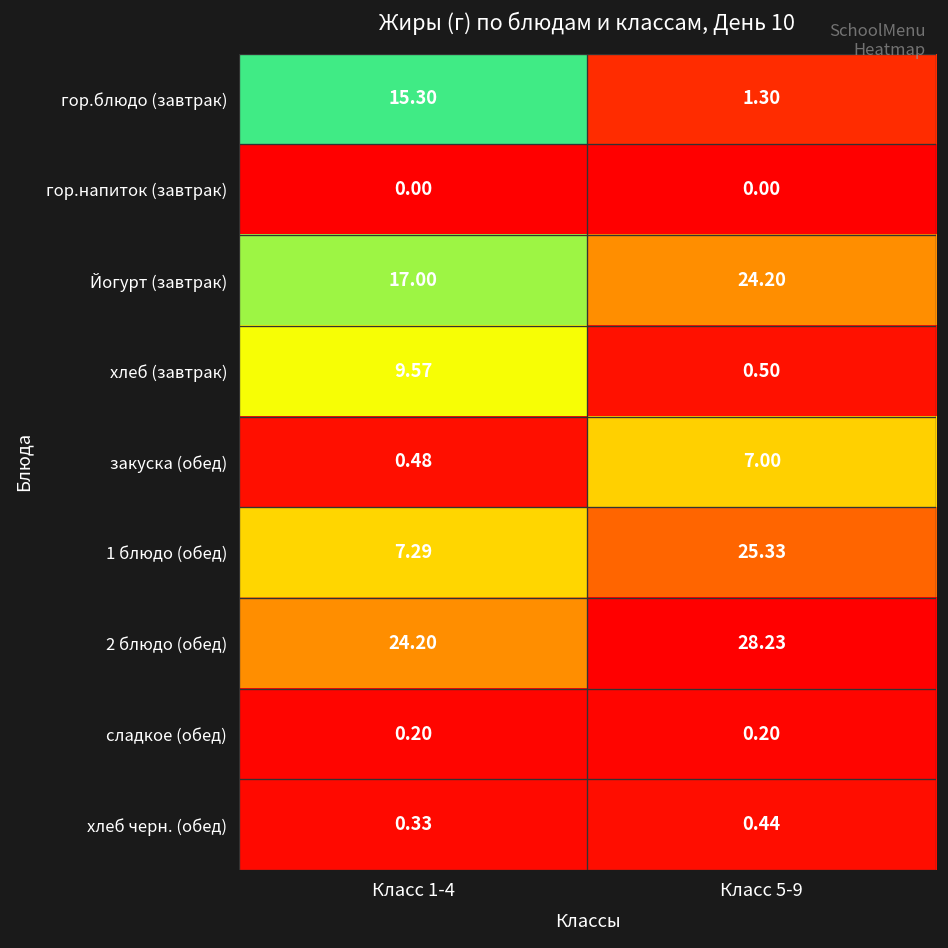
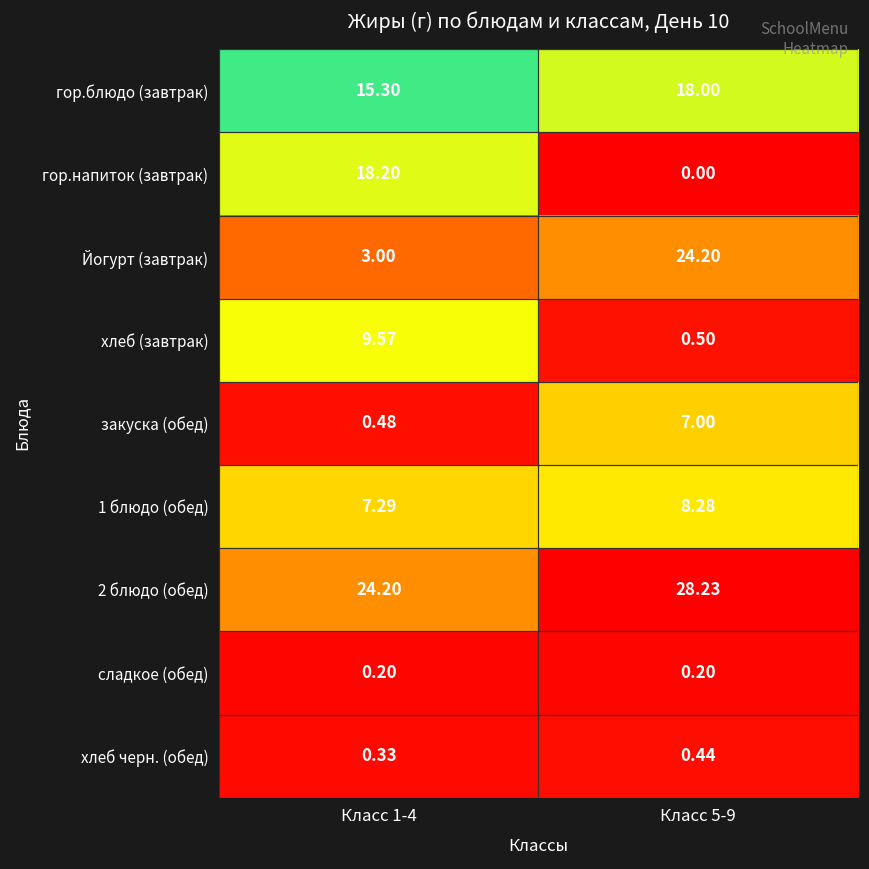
гор.блюдо (завтрак), Класс 5-9: 1.30 -> 18.00
гор.напиток (завтрак), Класс 1-4: 0.00 -> 18.20
Йогурт (завтрак), Класс 1-4: 17.00 -> 3.00
1 блюдо (обед), Класс 5-9: 25.33 -> 8.28
